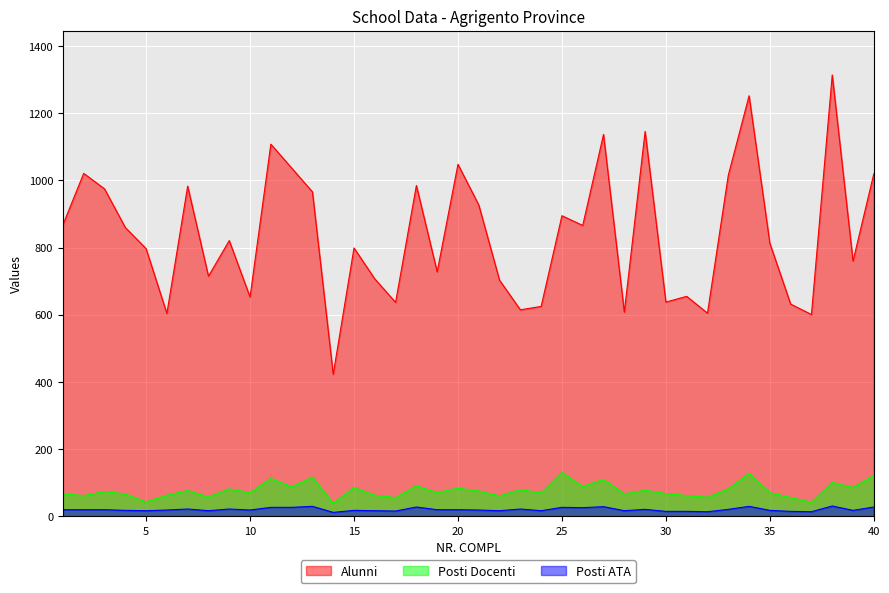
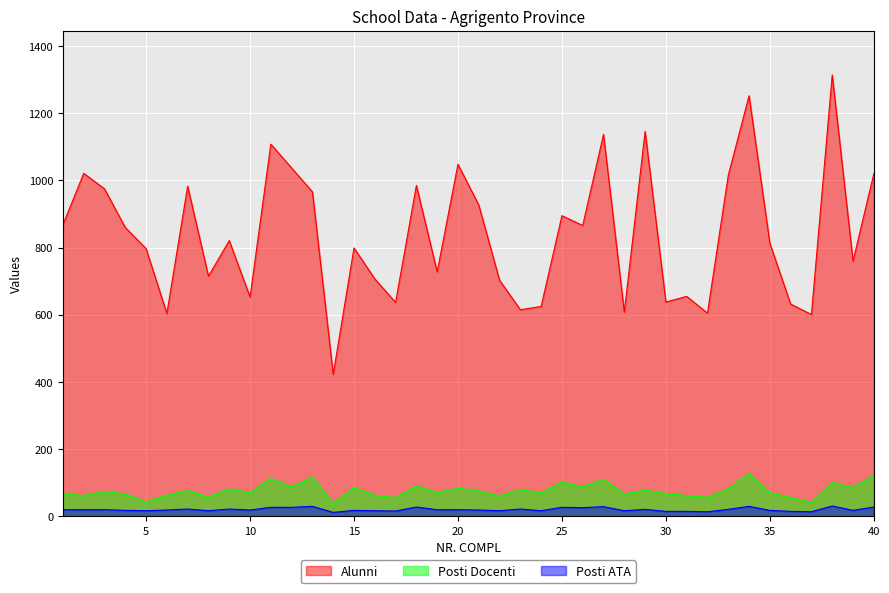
Posti Docenti, 25: 130 -> 100
